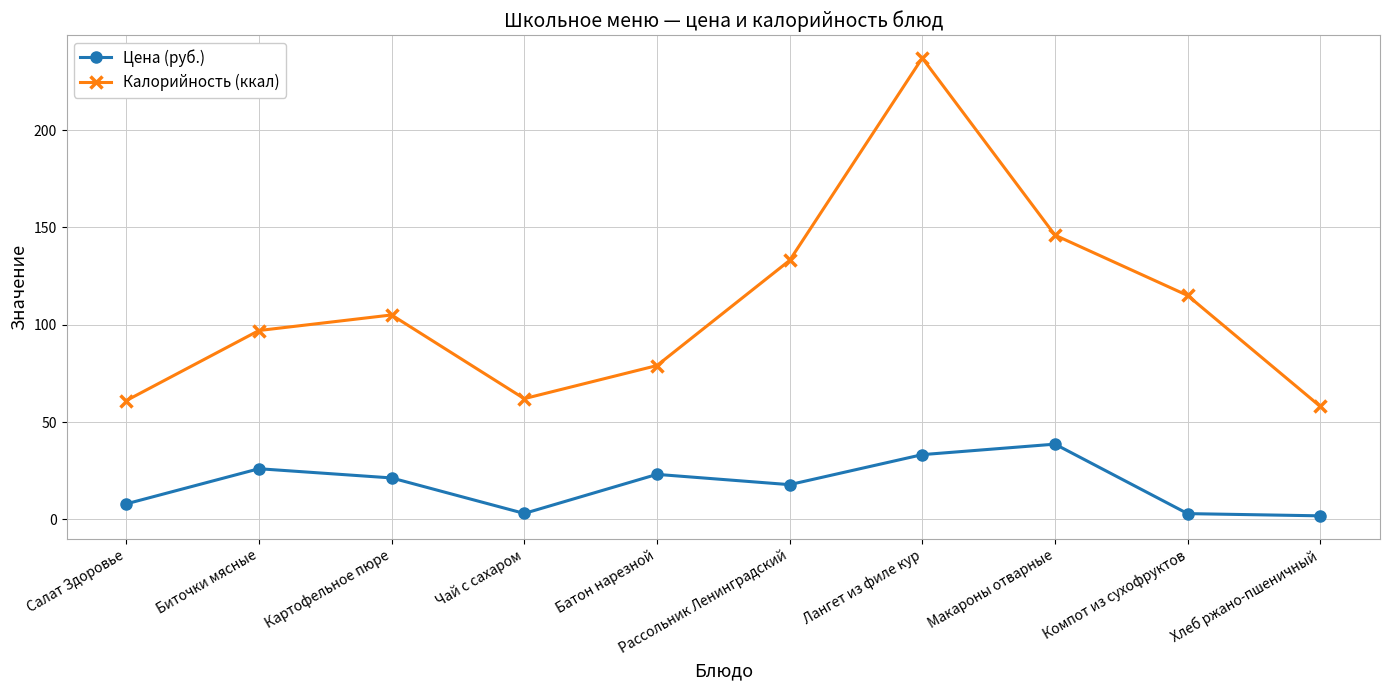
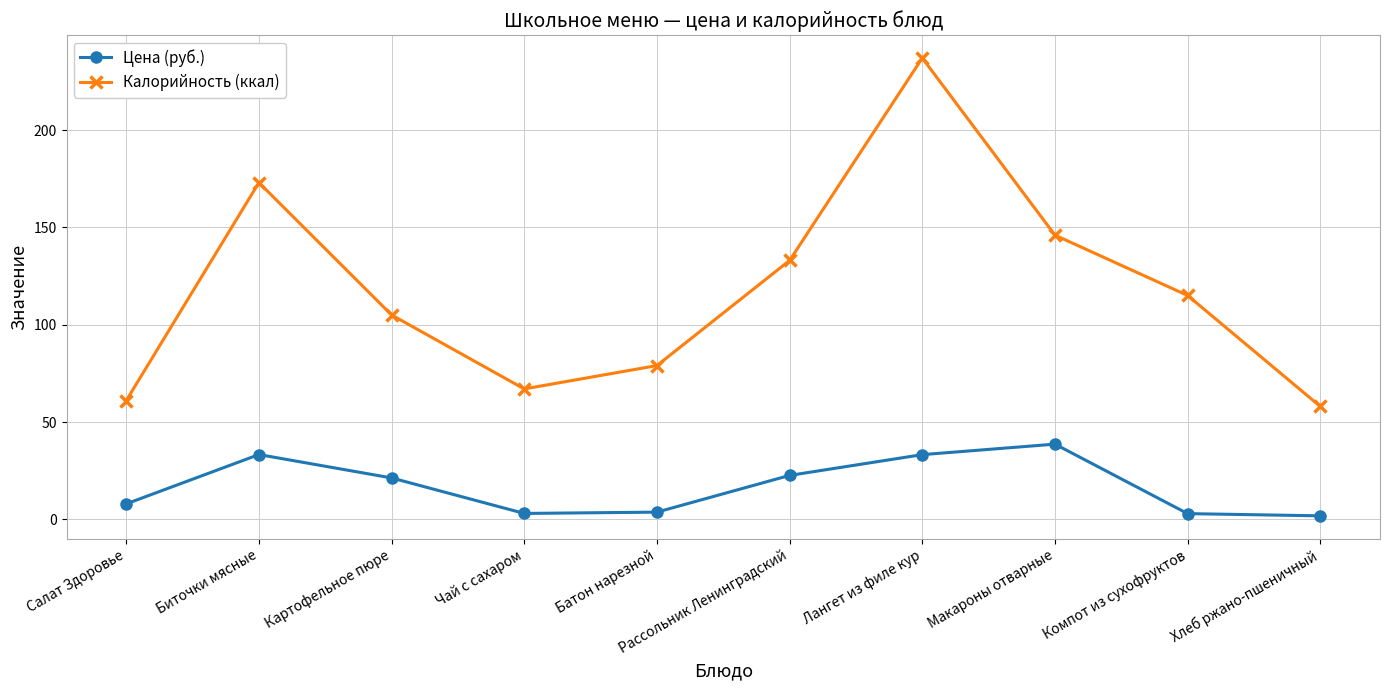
Цена (руб.), Биточки мясные: 26 -> 33
Калорийность (ккал), Биточки мясные: 97 -> 173
Калорийность (ккал), Чай с сахаром: 62 -> 67
Цена (руб.), Батон нарезной: 23 -> 4
Цена (руб.), Рассольник Ленинградский: 18 -> 23
